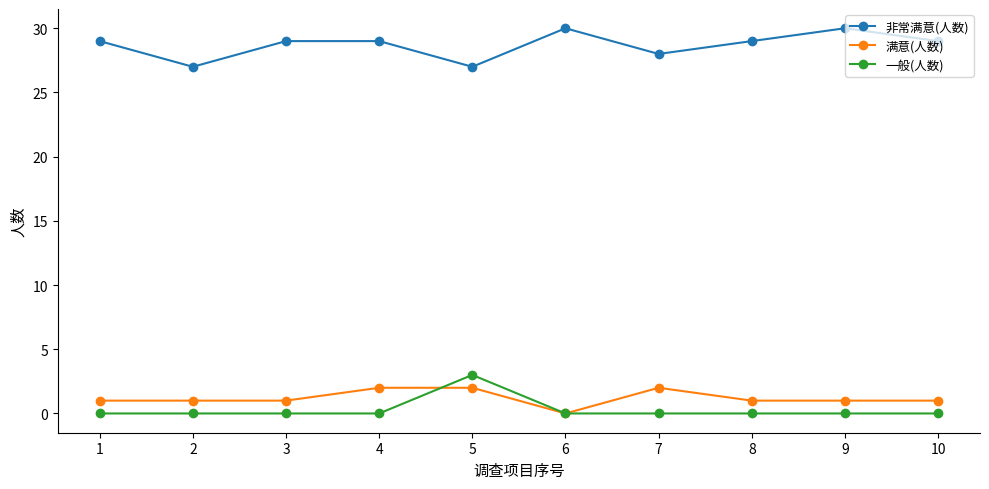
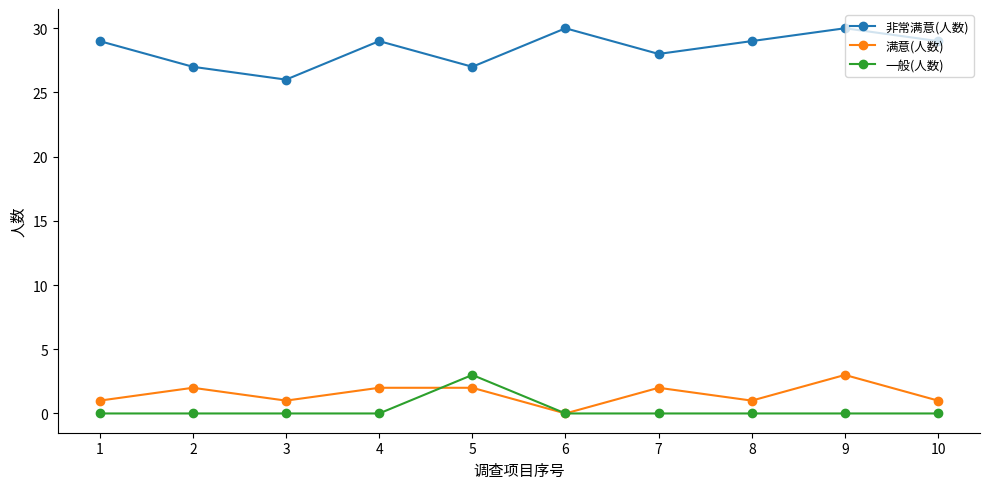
满意(人数), 2: 1 -> 2
非常满意(人数), 3: 29 -> 26
满意(人数), 9: 1 -> 3
